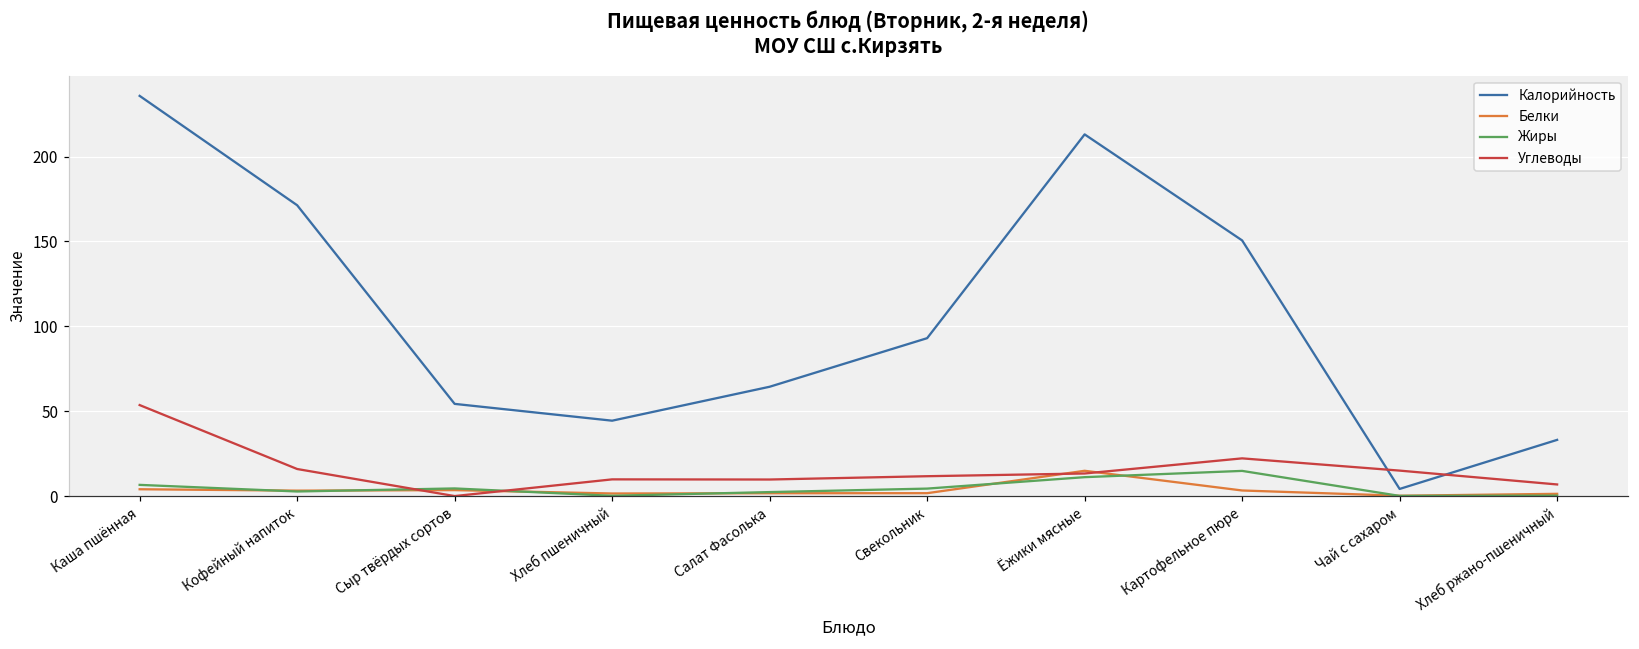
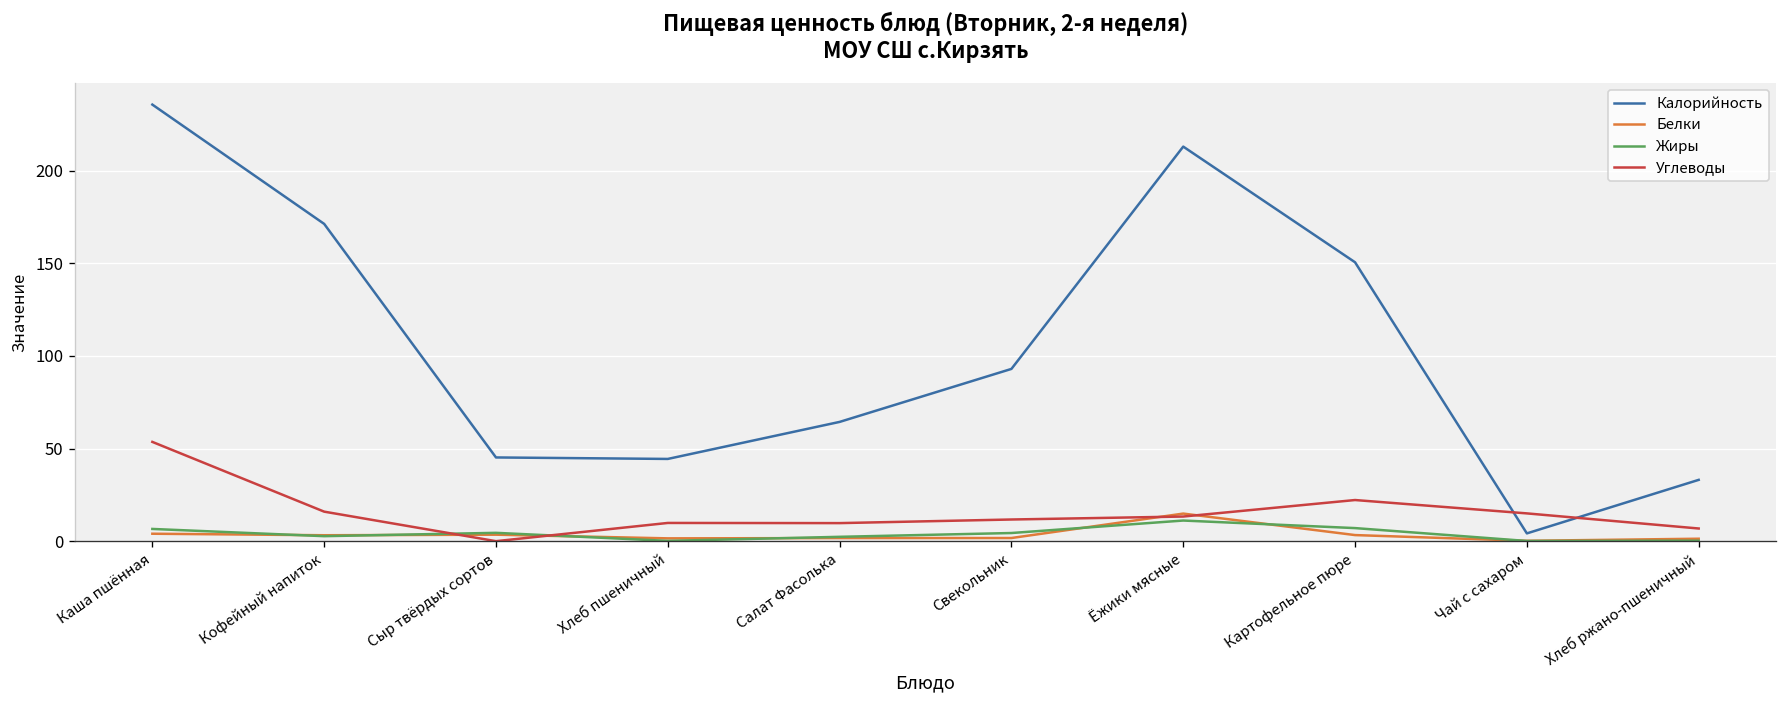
Калорийность, Сыр твёрдых сортов: 54 -> 45
Жиры, Картофельное пюре: 15 -> 7
